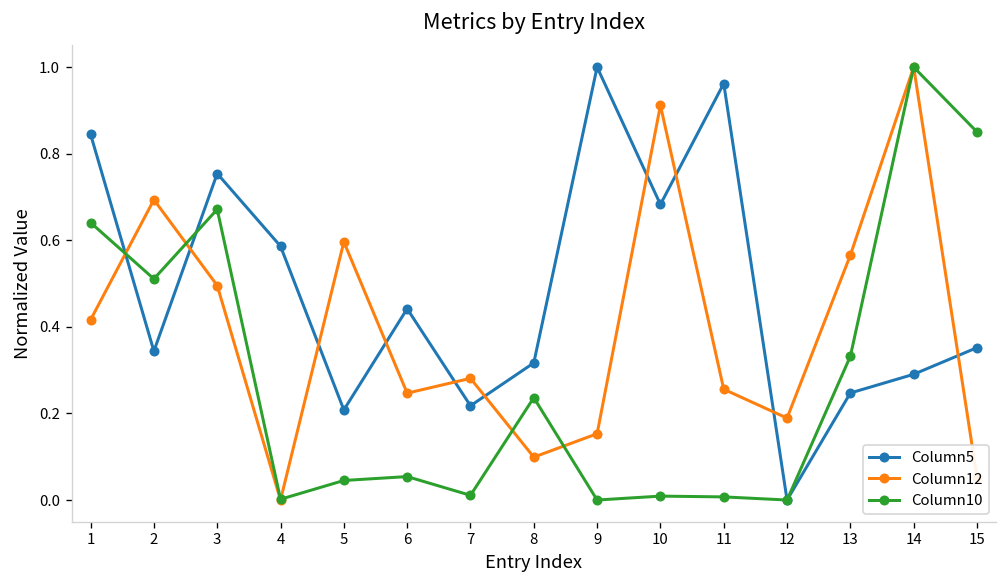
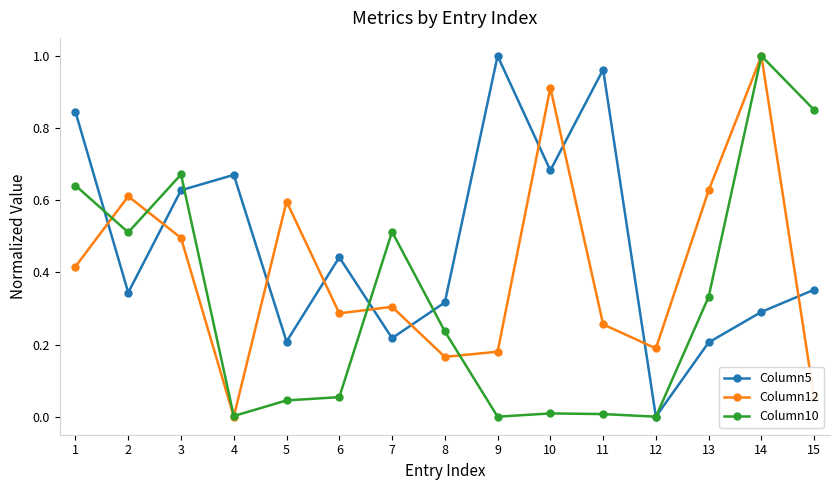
Column12, 2: 0.69 -> 0.61
Column5, 3: 0.75 -> 0.63
Column5, 4: 0.59 -> 0.67
Column12, 6: 0.25 -> 0.29
Column12, 7: 0.28 -> 0.30
Column10, 7: 0.01 -> 0.51
Column12, 8: 0.10 -> 0.17
Column12, 9: 0.15 -> 0.18
Column5, 13: 0.25 -> 0.21
Column12, 13: 0.57 -> 0.63
